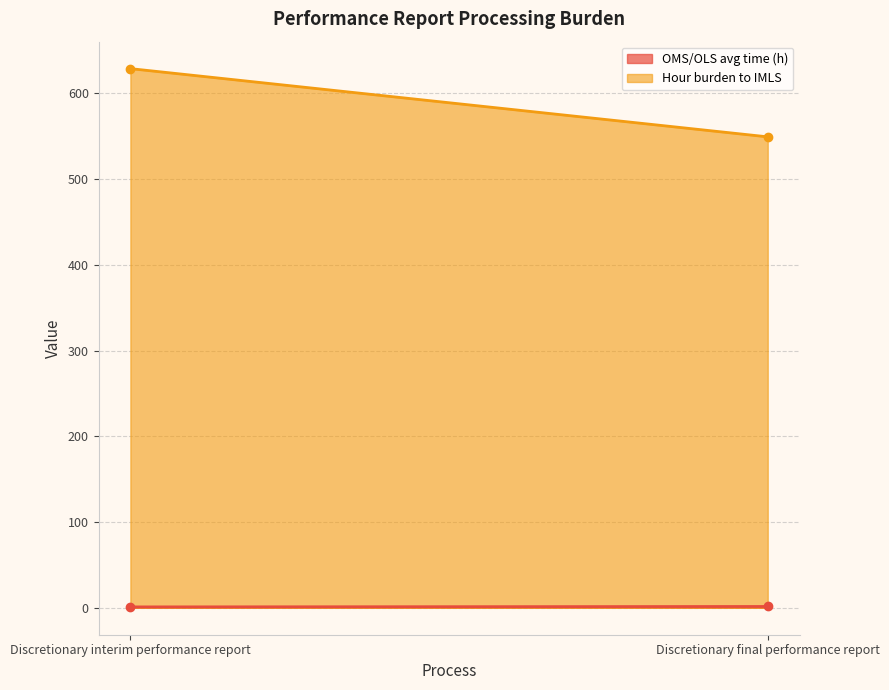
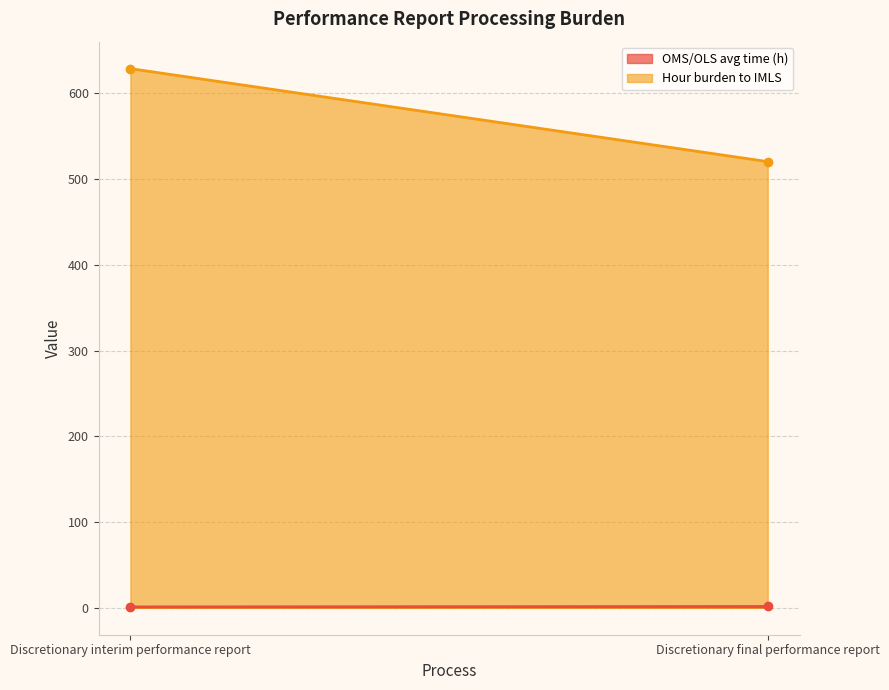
Hour burden to IMLS, Discretionary final performance report: 550 -> 520
